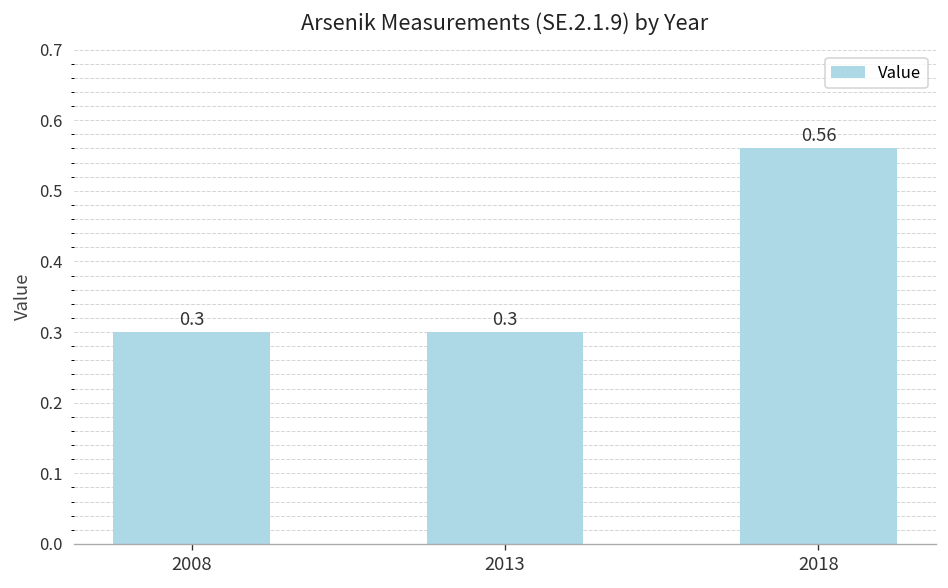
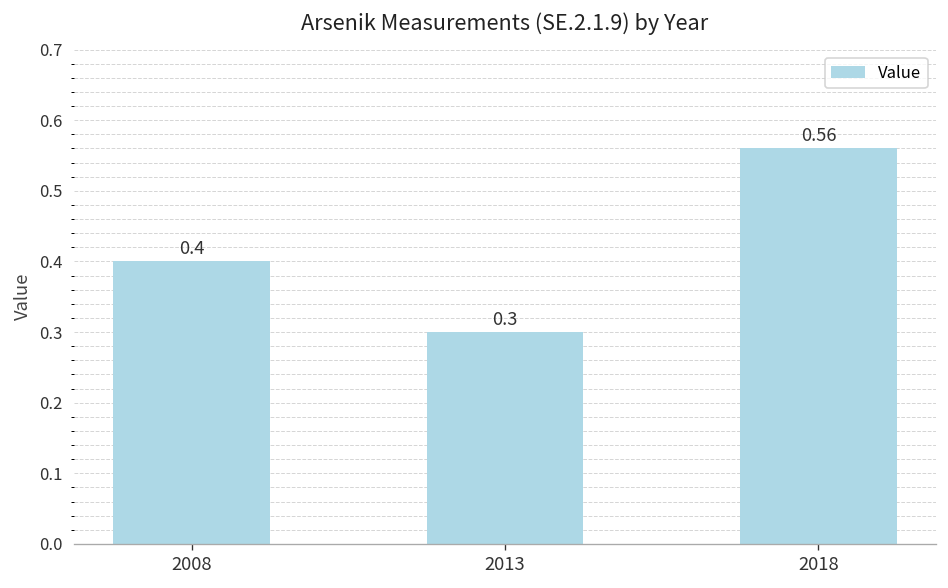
2008: 0.3 -> 0.4
